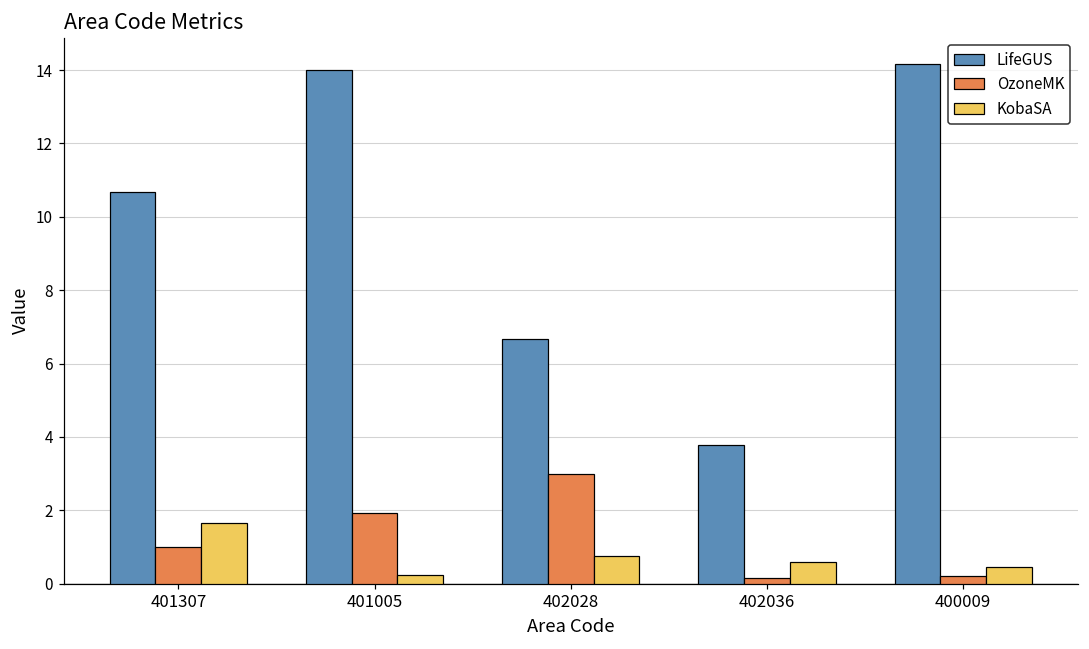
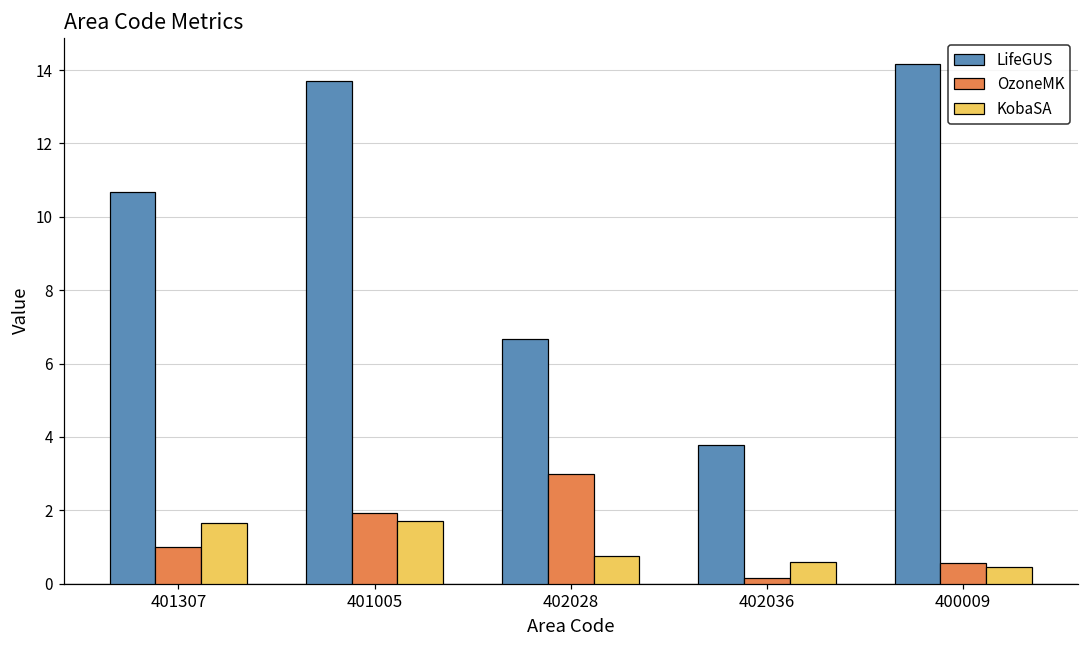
LifeGUS, 401005: 14.0 -> 13.7
KobaSA, 401005: 0.3 -> 1.7
OzoneMK, 400009: 0.2 -> 0.6
